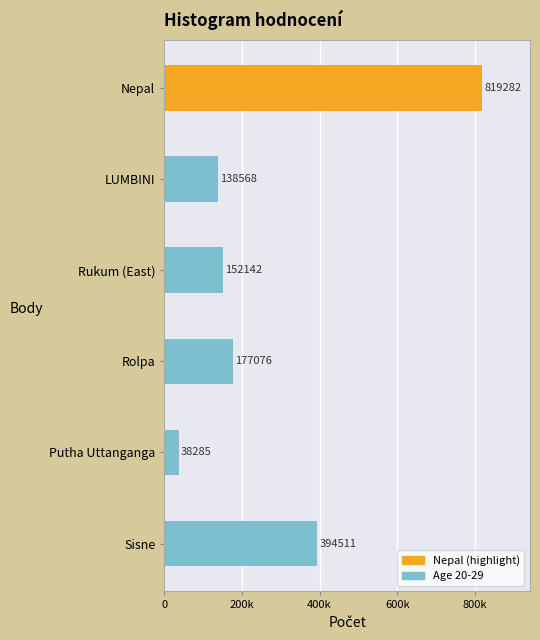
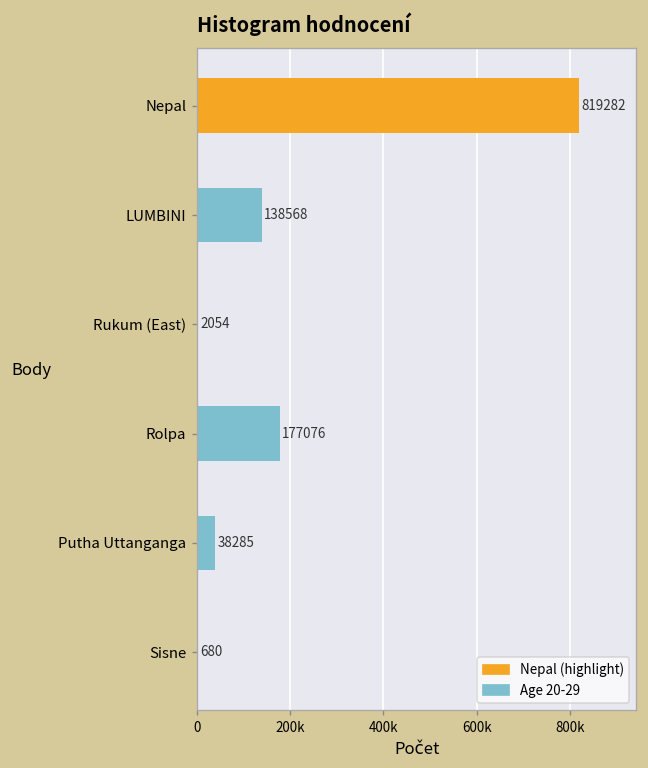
Rukum (East): 152142 -> 2054
Sisne: 394511 -> 680
